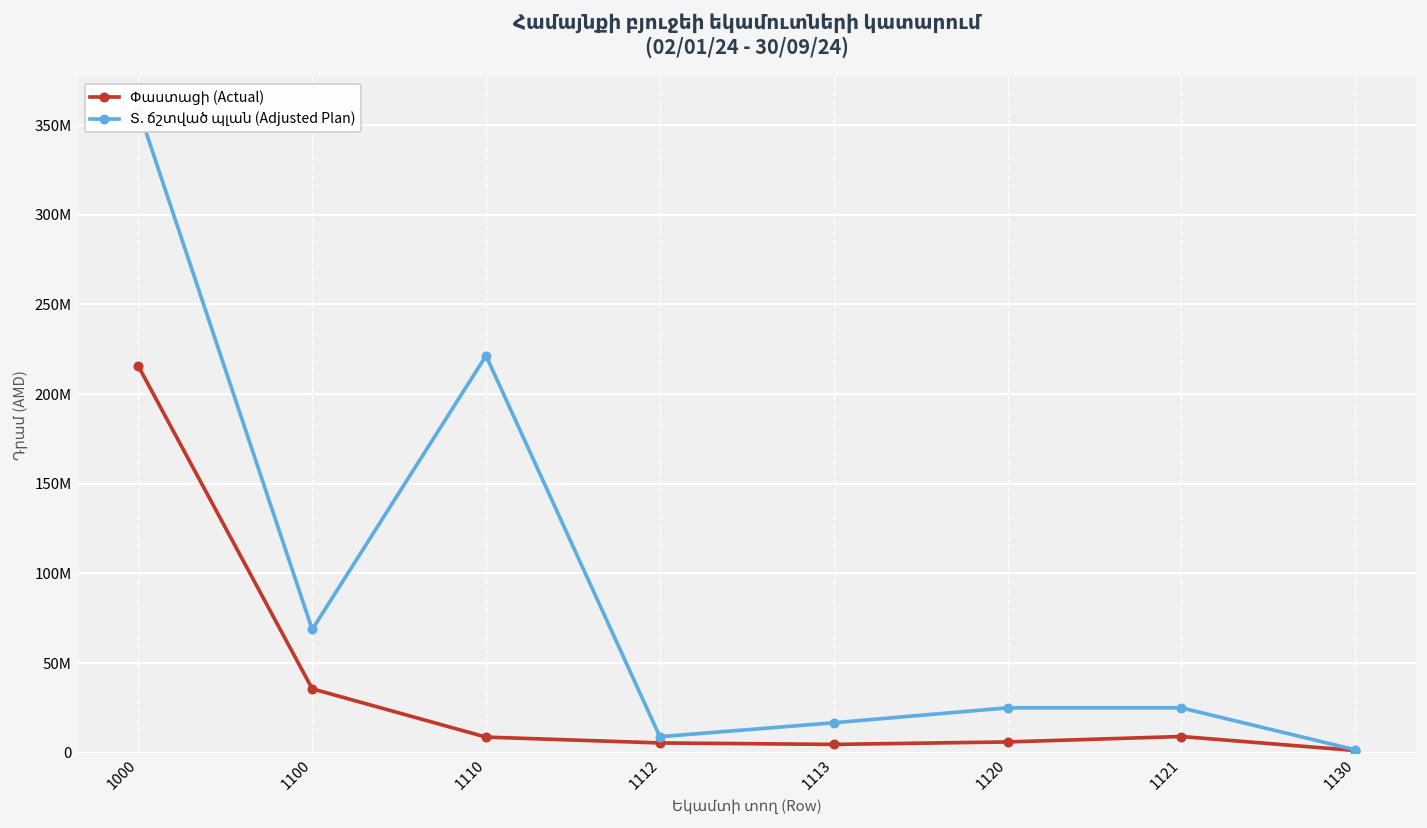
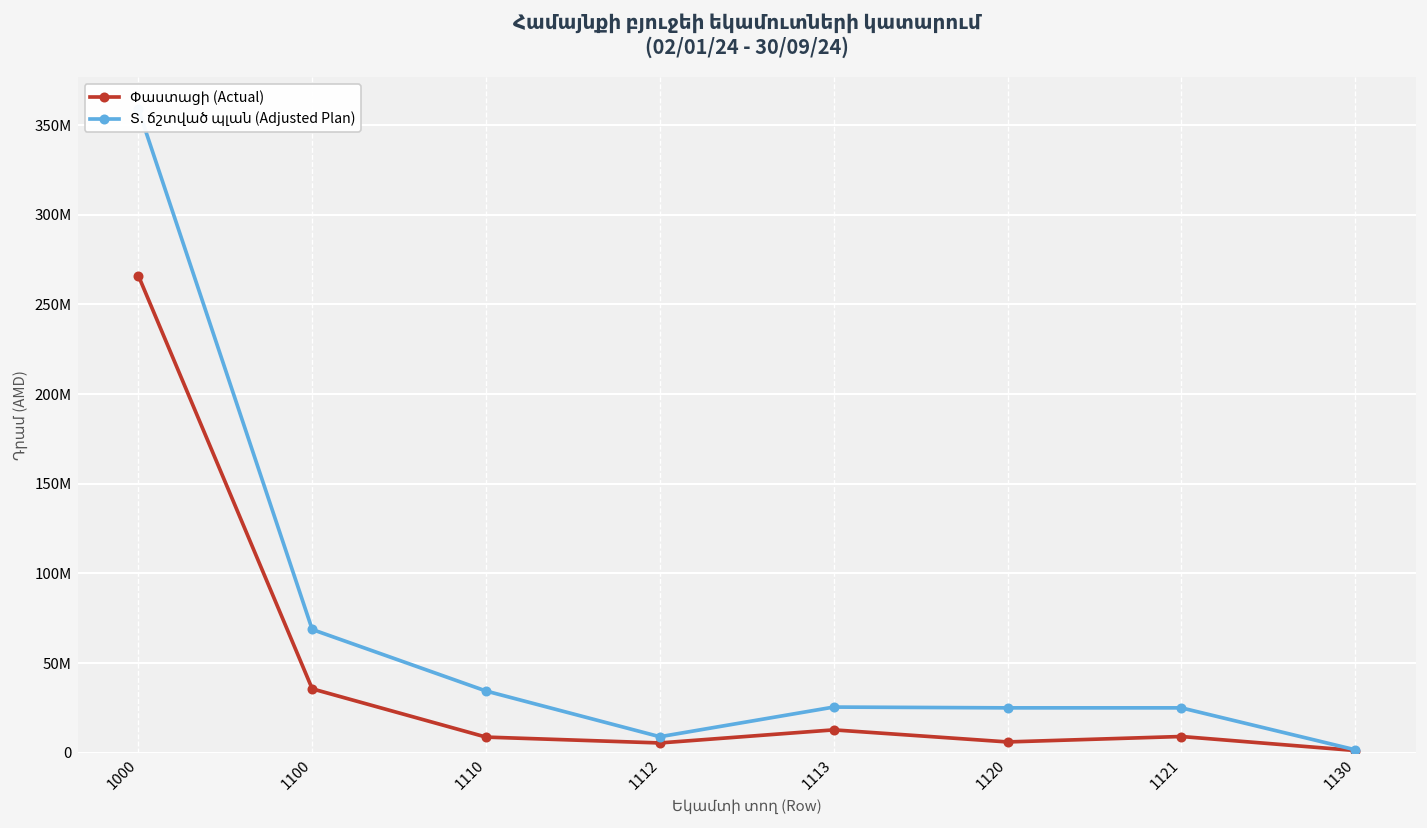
Փաստացի (Actual), 1000: 216000000 -> 266000000
Տ. ճշտված պլան (Adjusted Plan), 1110: 221000000 -> 34000000
Փաստացի (Actual), 1113: 5000000 -> 13000000
Տ. ճշտված պլան (Adjusted Plan), 1113: 17000000 -> 25000000
